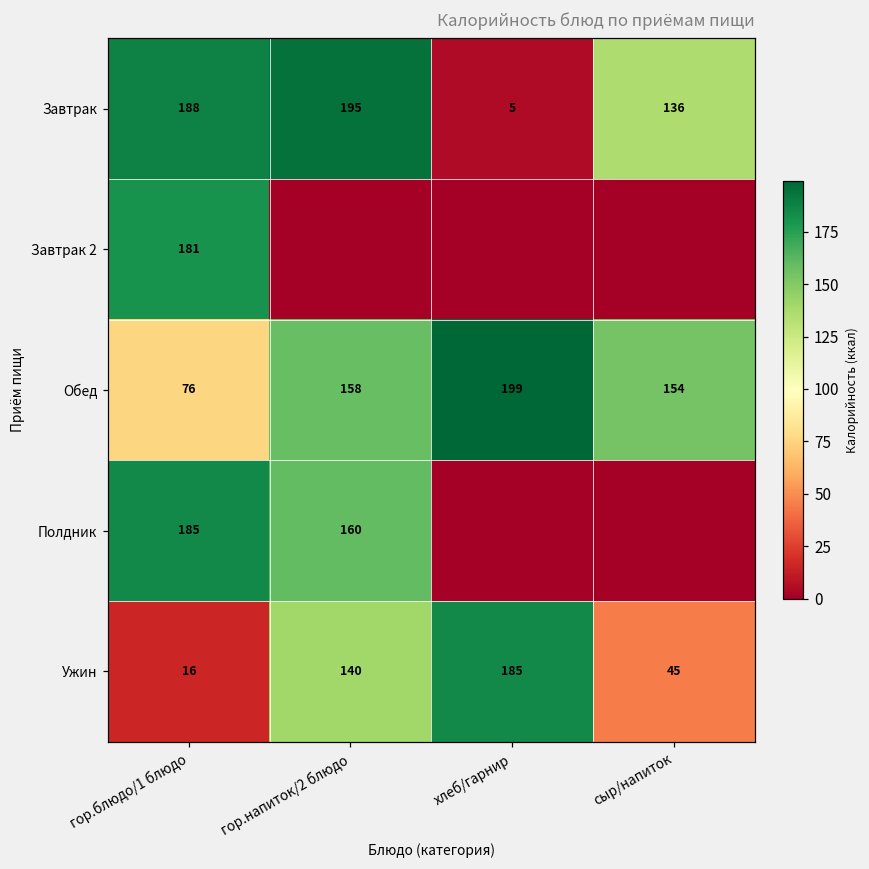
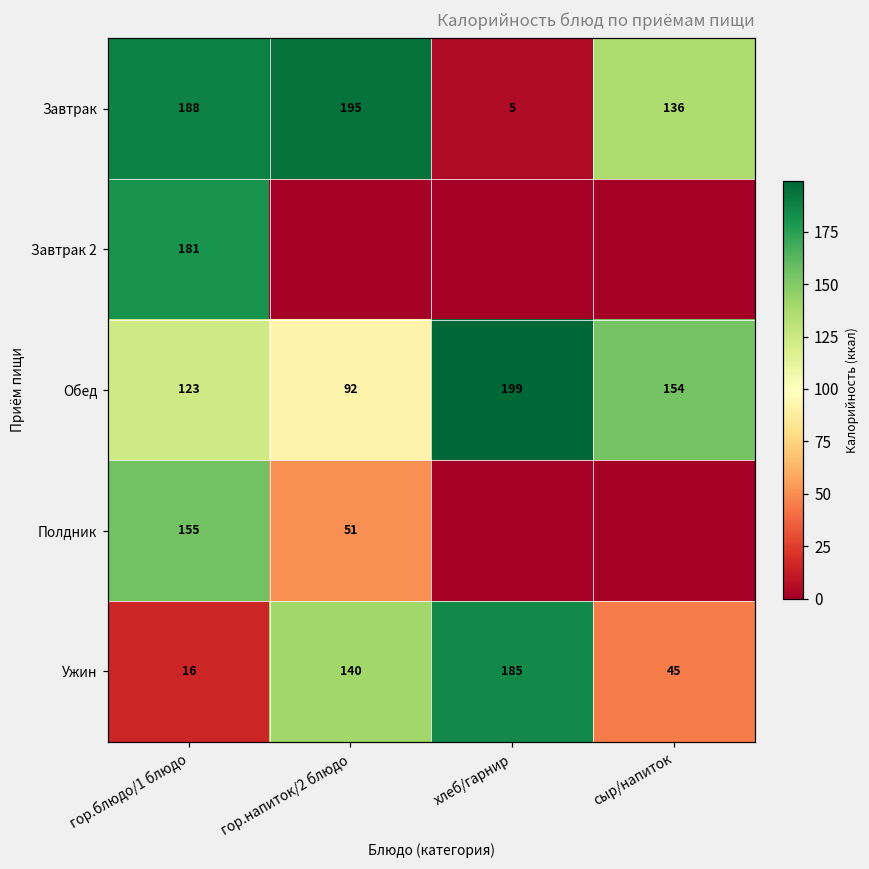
Обед, гор.блюдо/1 блюдо: 76 -> 123
Обед, гор.напиток/2 блюдо: 158 -> 92
Полдник, гор.блюдо/1 блюдо: 185 -> 155
Полдник, гор.напиток/2 блюдо: 160 -> 51
